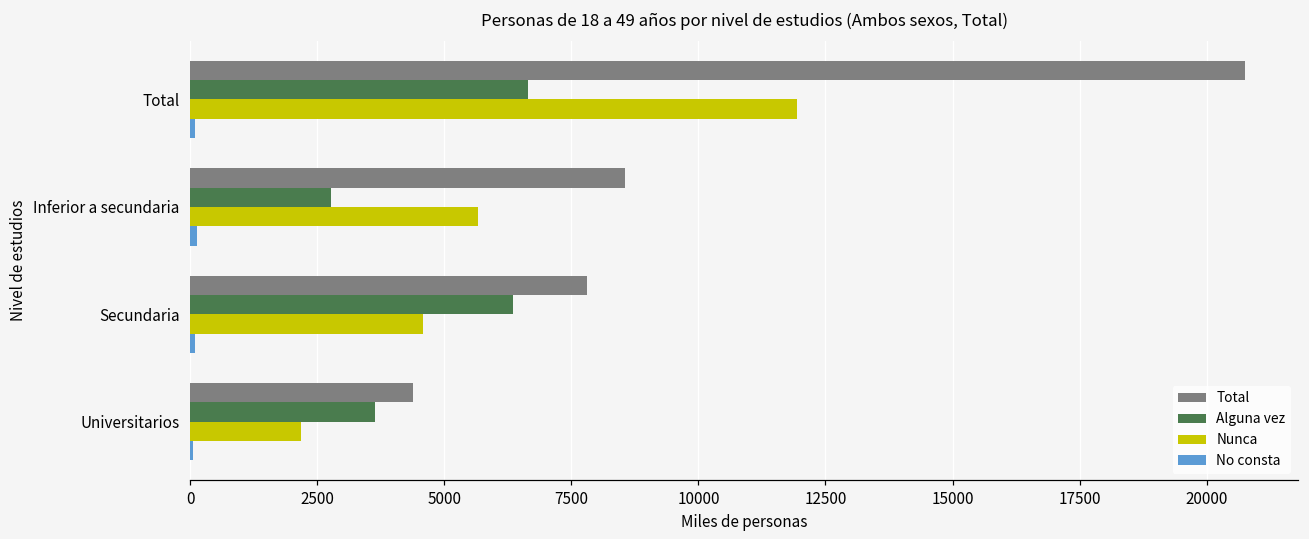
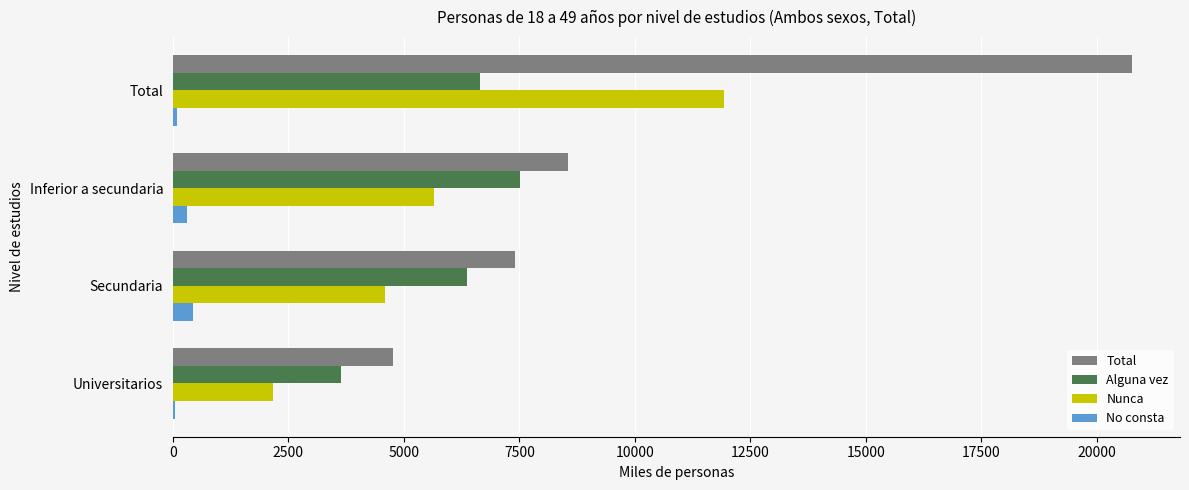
Alguna vez, Inferior a secundaria: 2800 -> 7500
No consta, Inferior a secundaria: 100 -> 300
Total, Secundaria: 7800 -> 7400
No consta, Secundaria: 100 -> 400
Total, Universitarios: 4400 -> 4800
